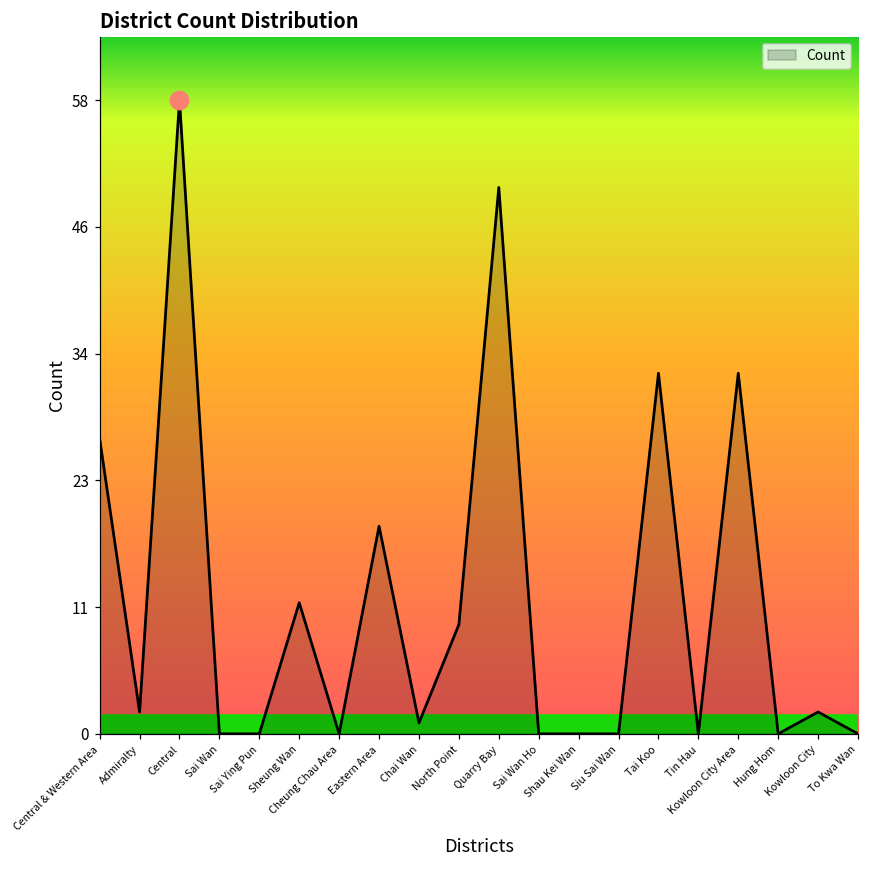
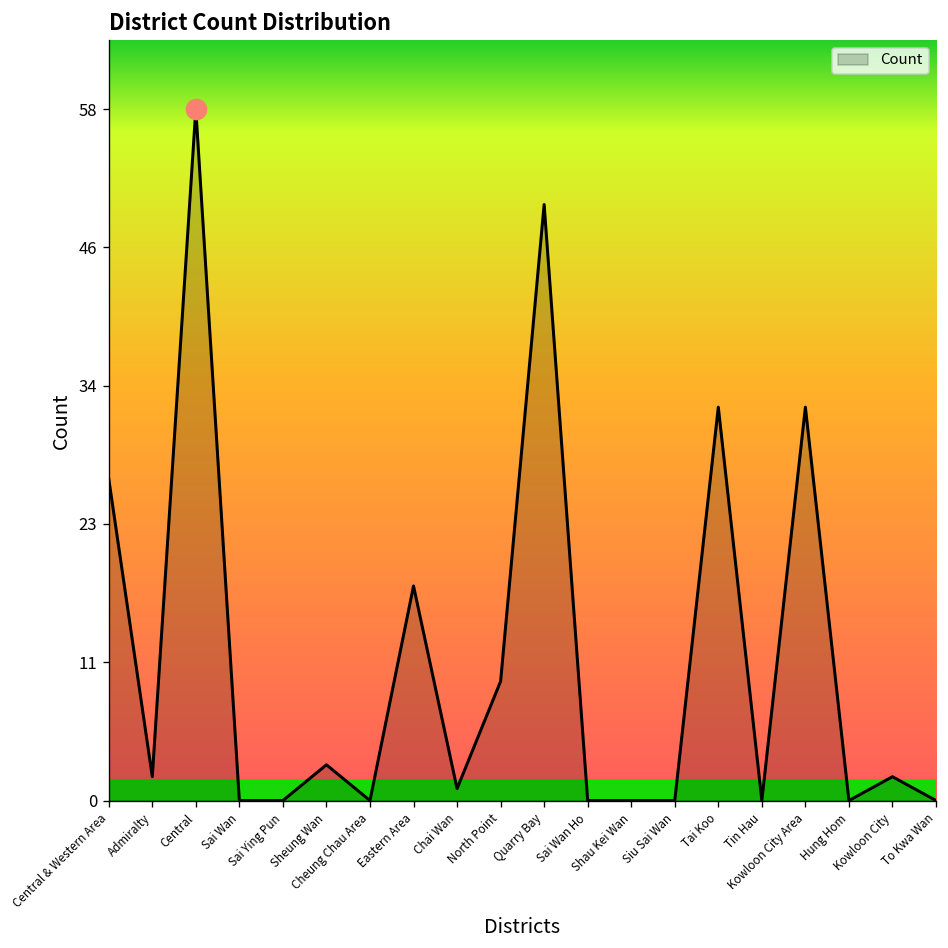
Count, Sheung Wan: 12 -> 3
Count, Eastern Area: 19 -> 18
